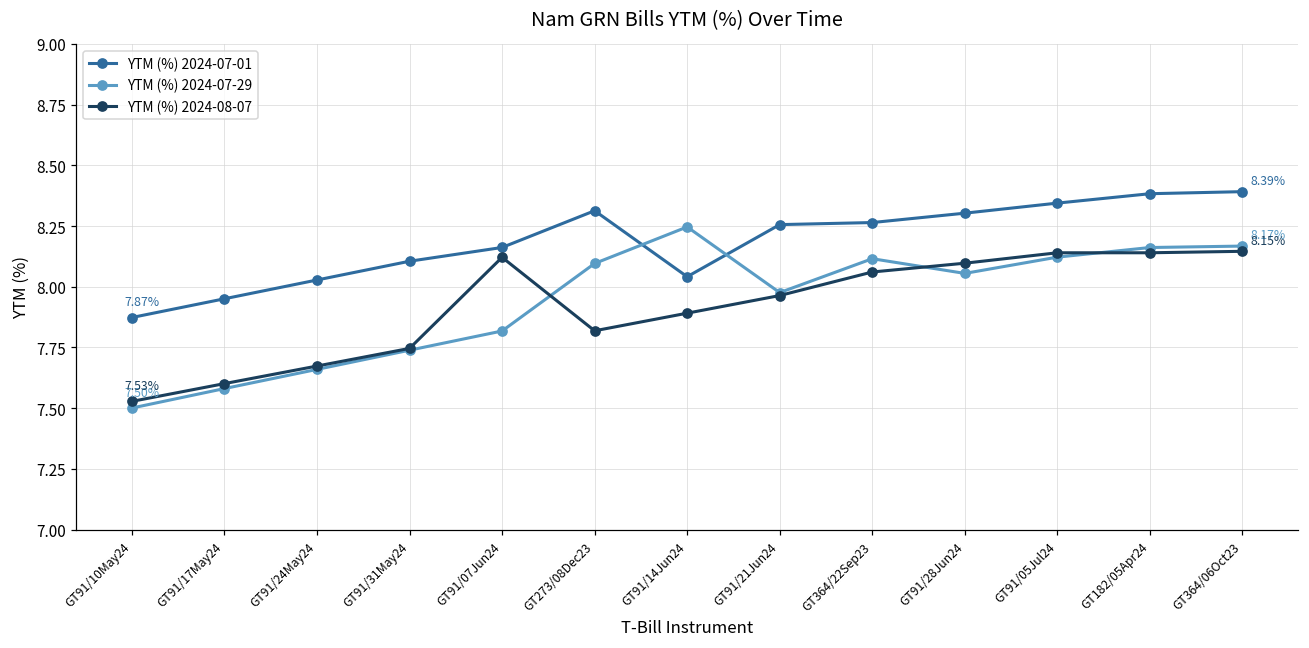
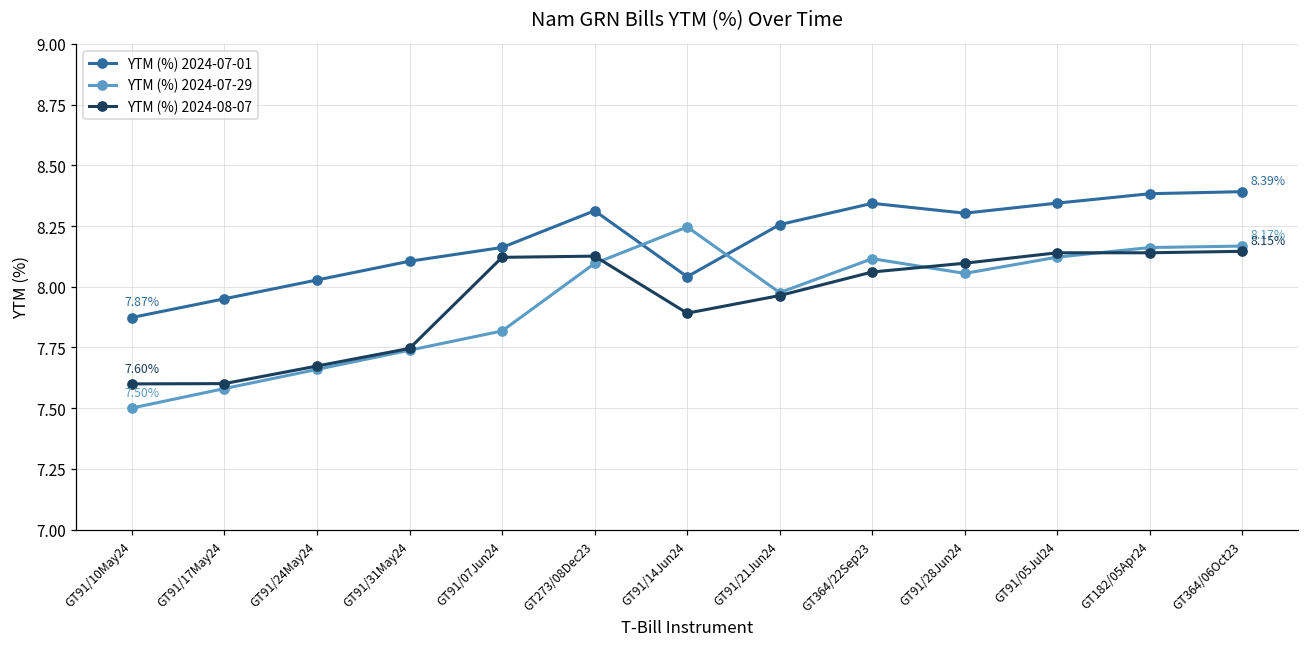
YTM (%) 2024-08-07, GT91/10May24: 7.53% -> 7.60%
YTM (%) 2024-08-07, GT273/08Dec23: 7.82 -> 8.13
YTM (%) 2024-07-01, GT364/22Sep23: 8.26 -> 8.34
